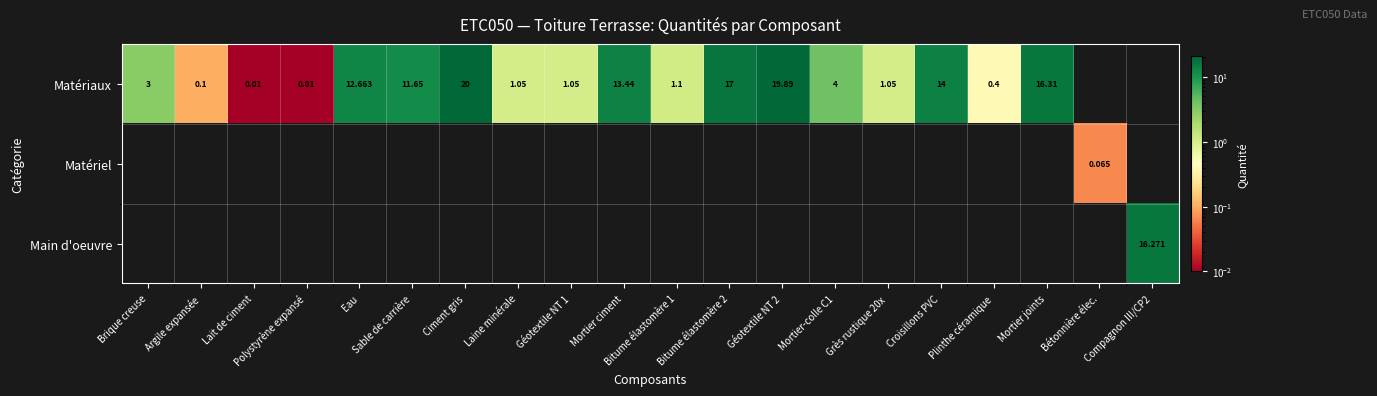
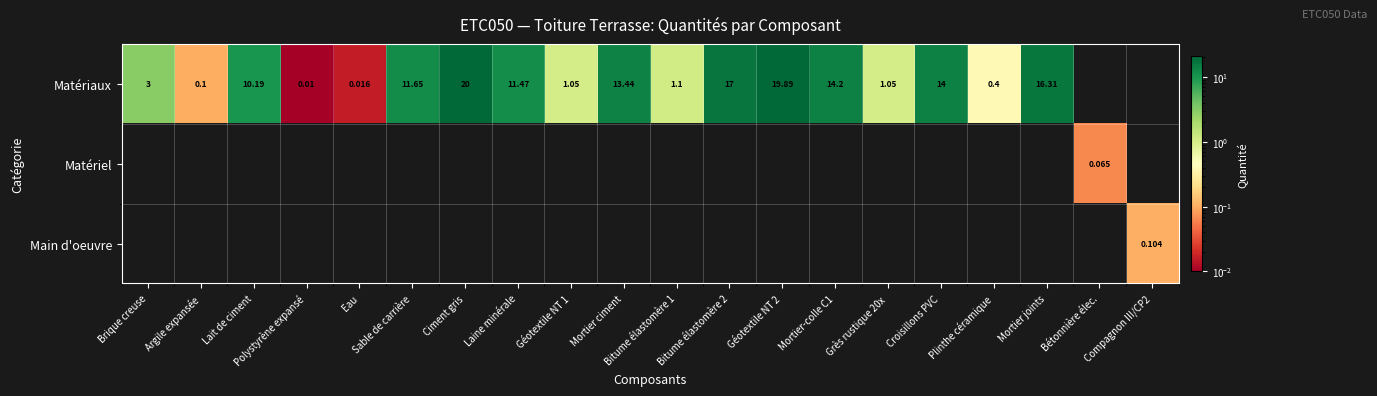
Matériaux, Lait de ciment: 0.01 -> 10.19
Matériaux, Eau: 12.663 -> 0.016
Matériaux, Laine minérale: 1.05 -> 11.47
Matériaux, Mortier-colle C1: 4 -> 14.2
Main d'oeuvre, Compagnon III/CP2: 16.271 -> 0.104
